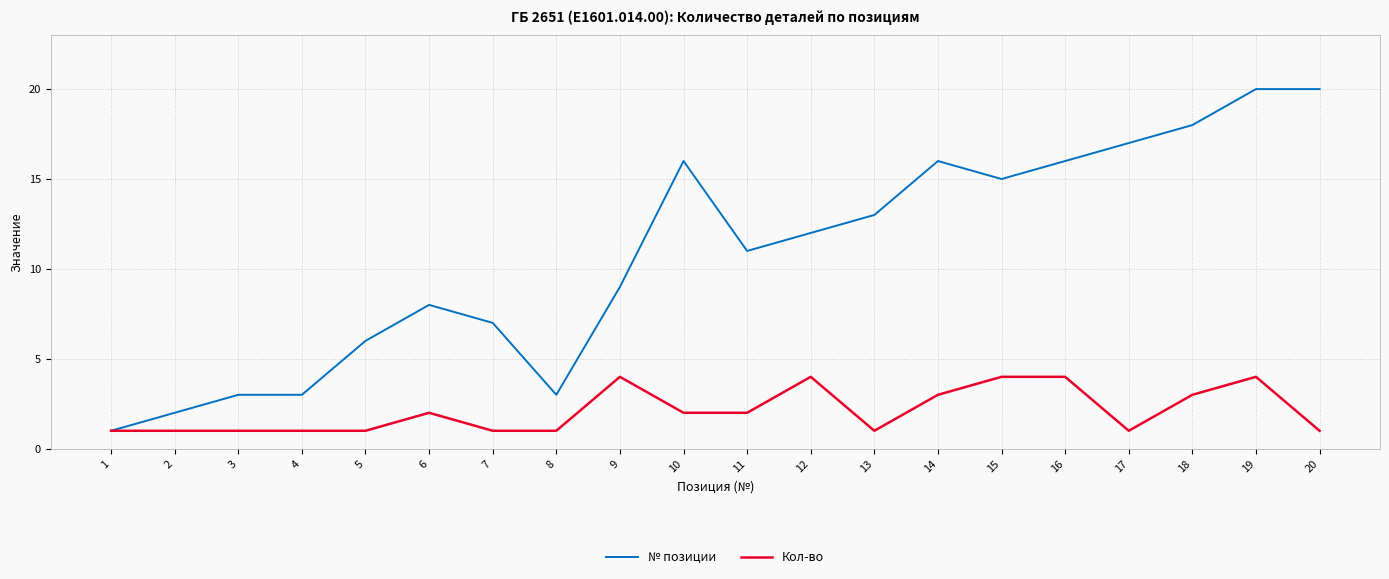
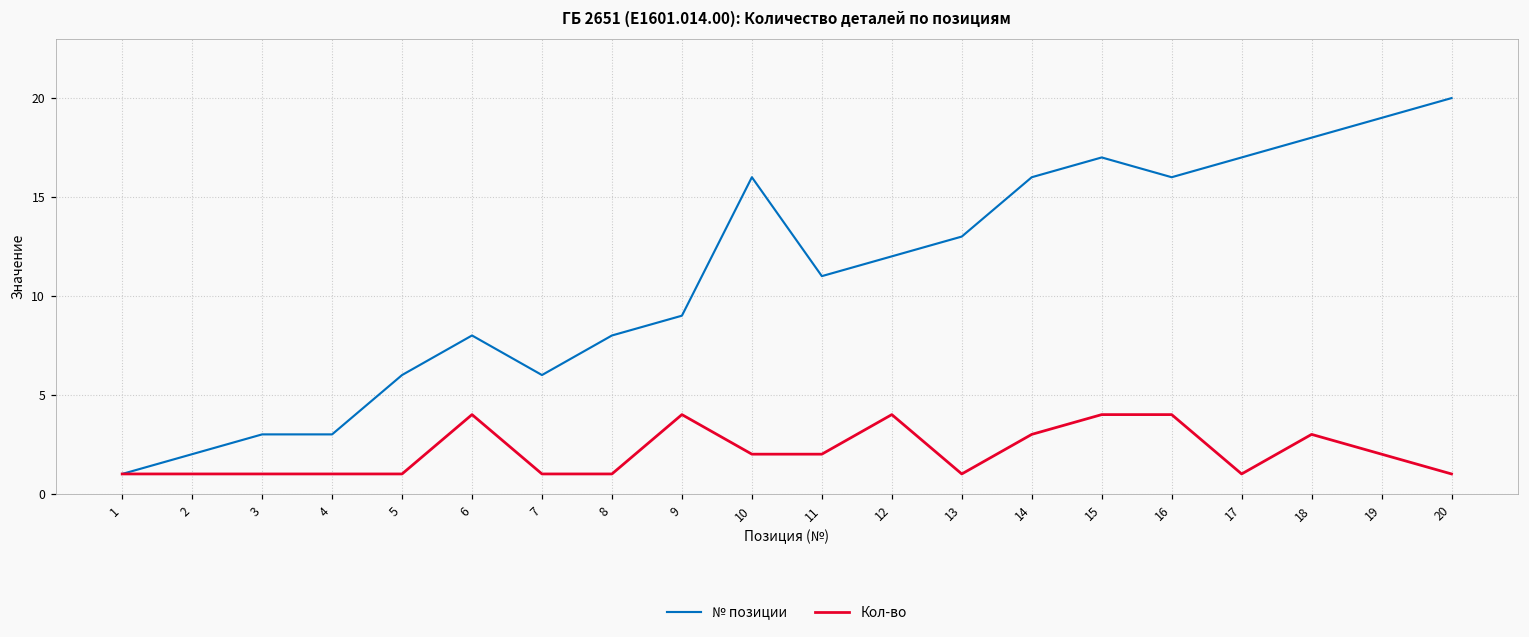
Кол-во, 6: 2 -> 4
№ позиции, 7: 7 -> 6
№ позиции, 8: 3 -> 8
№ позиции, 15: 15 -> 17
№ позиции, 19: 20 -> 19
Кол-во, 19: 4 -> 2
